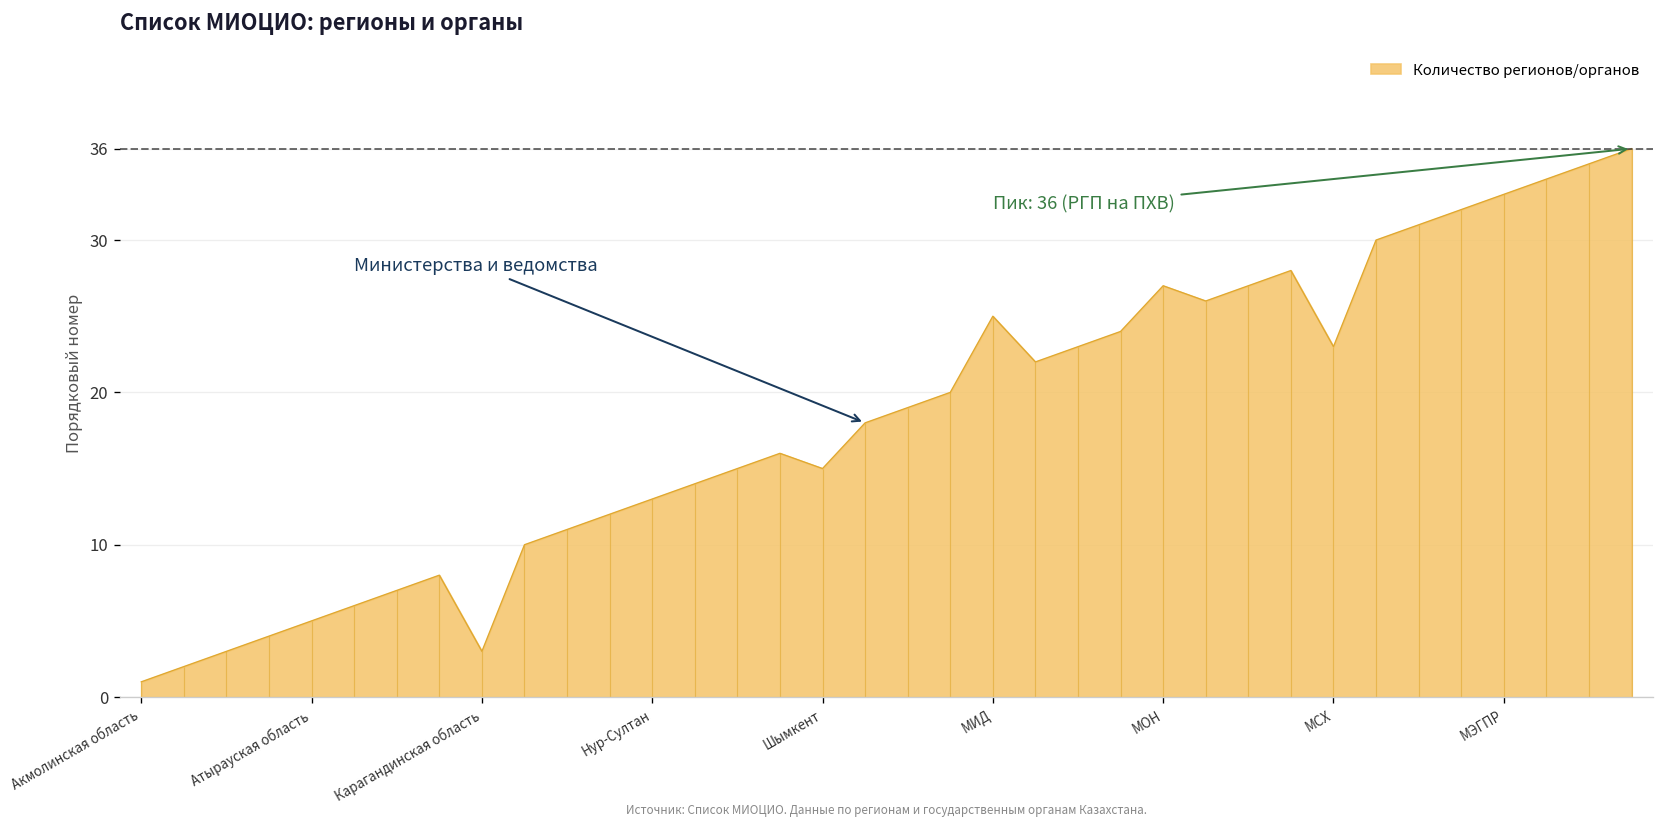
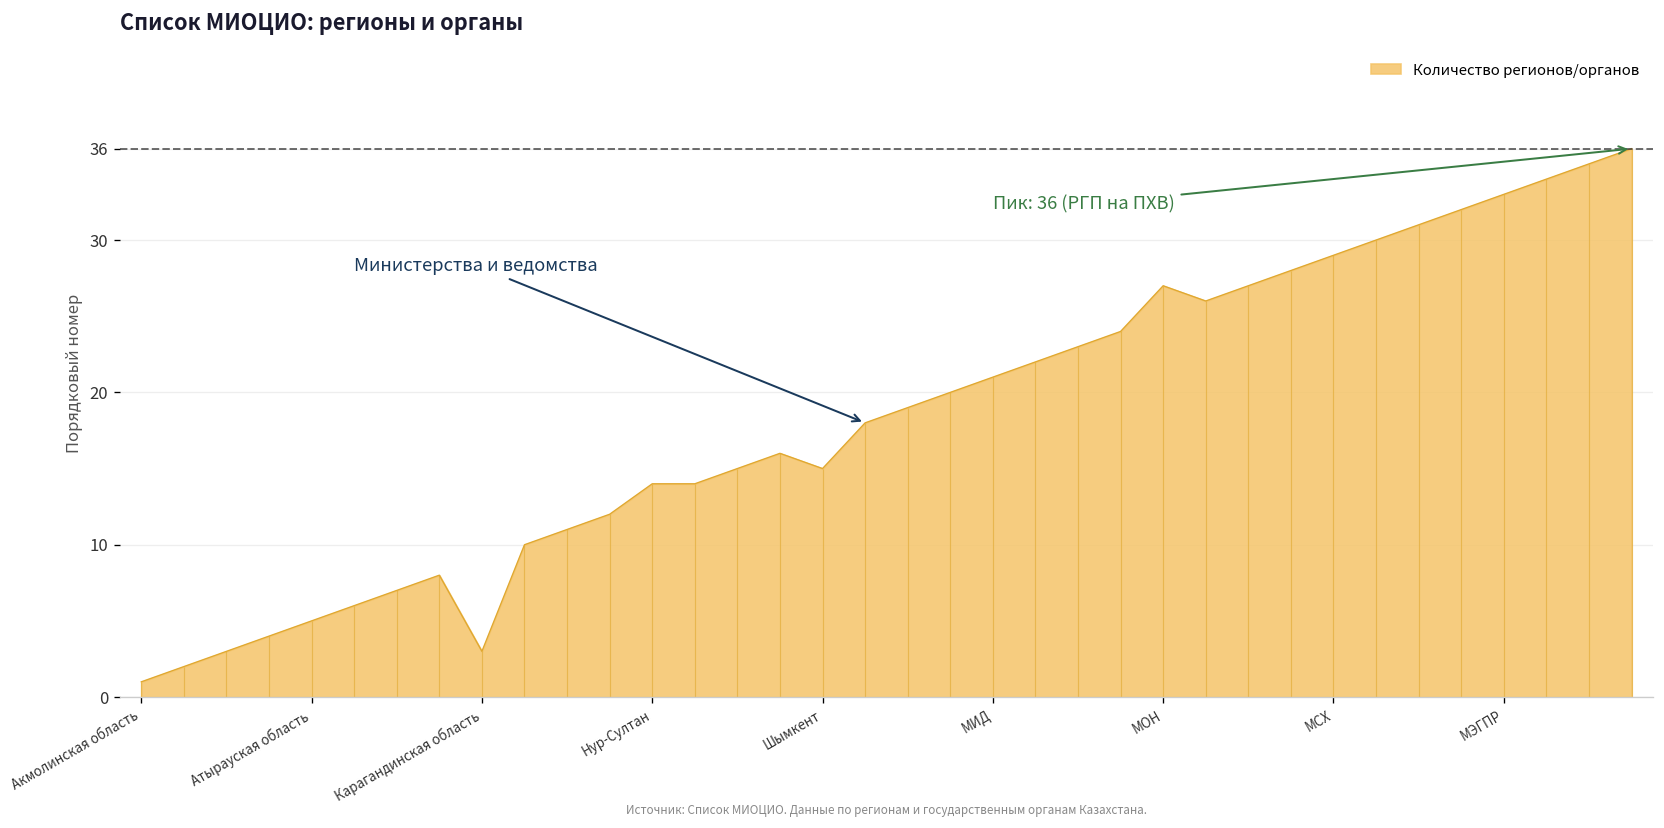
Нур-Султан: 13 -> 14
МИД: 25 -> 21
МСХ: 23 -> 29
